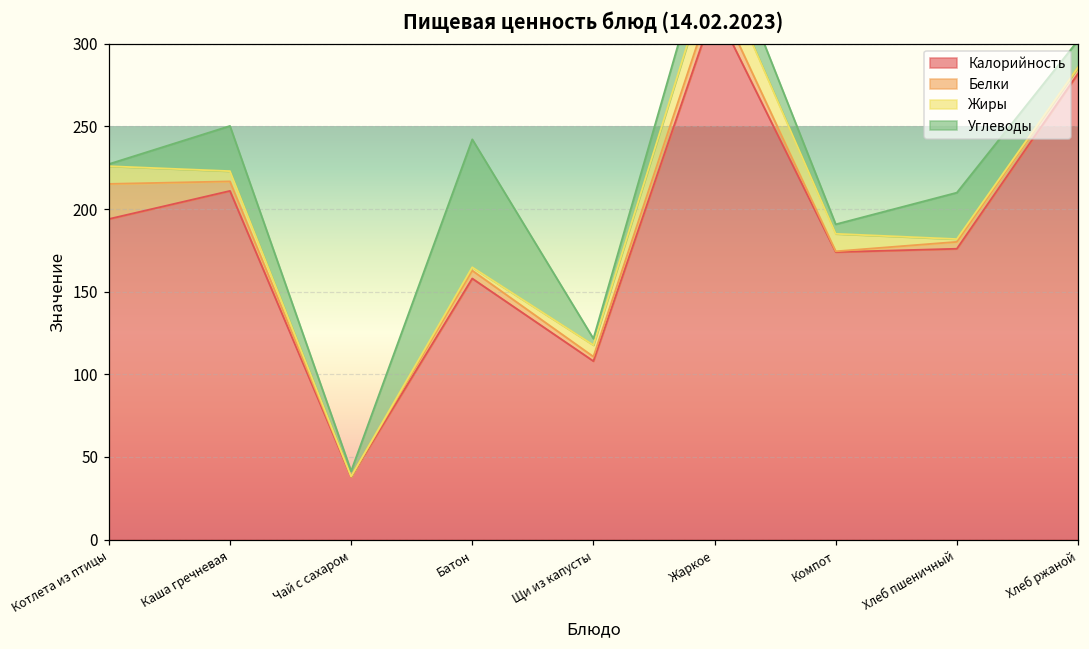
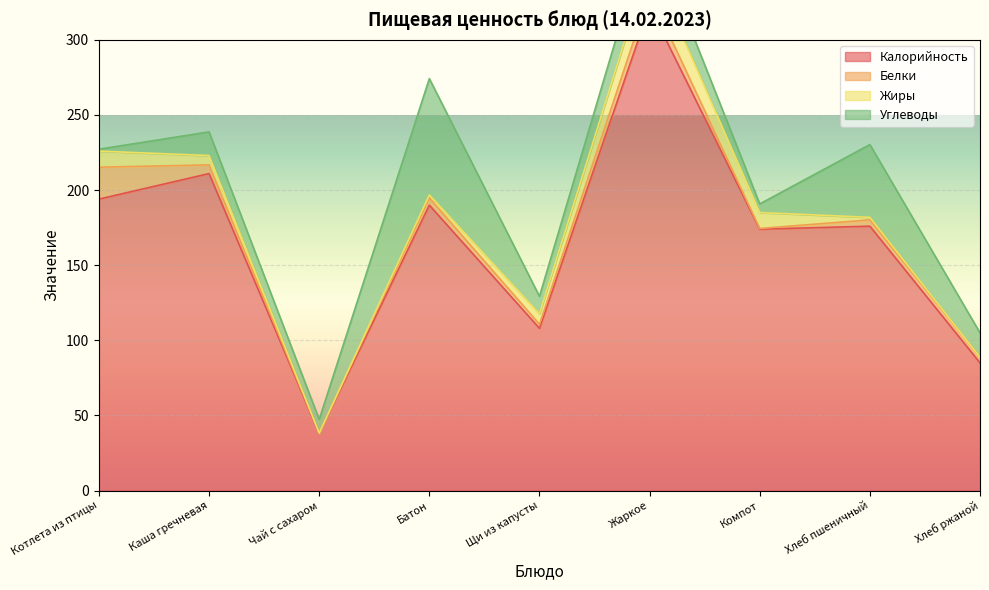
Углеводы, Каша гречневая: 27 -> 16
Углеводы, Чай с сахаром: 3 -> 9
Калорийность, Батон: 158 -> 190
Углеводы, Щи из капусты: 4 -> 12
Углеводы, Хлеб пшеничный: 28 -> 48
Калорийность, Хлеб ржаной: 282 -> 85
